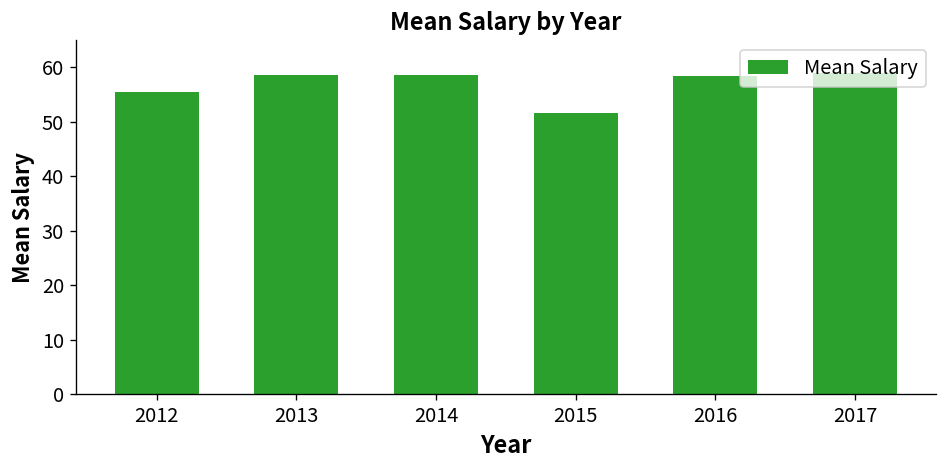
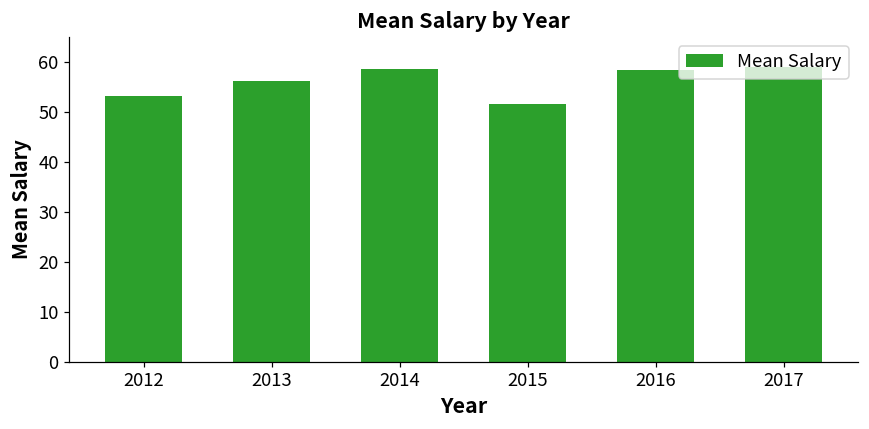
2012: 56 -> 53
2013: 59 -> 56
